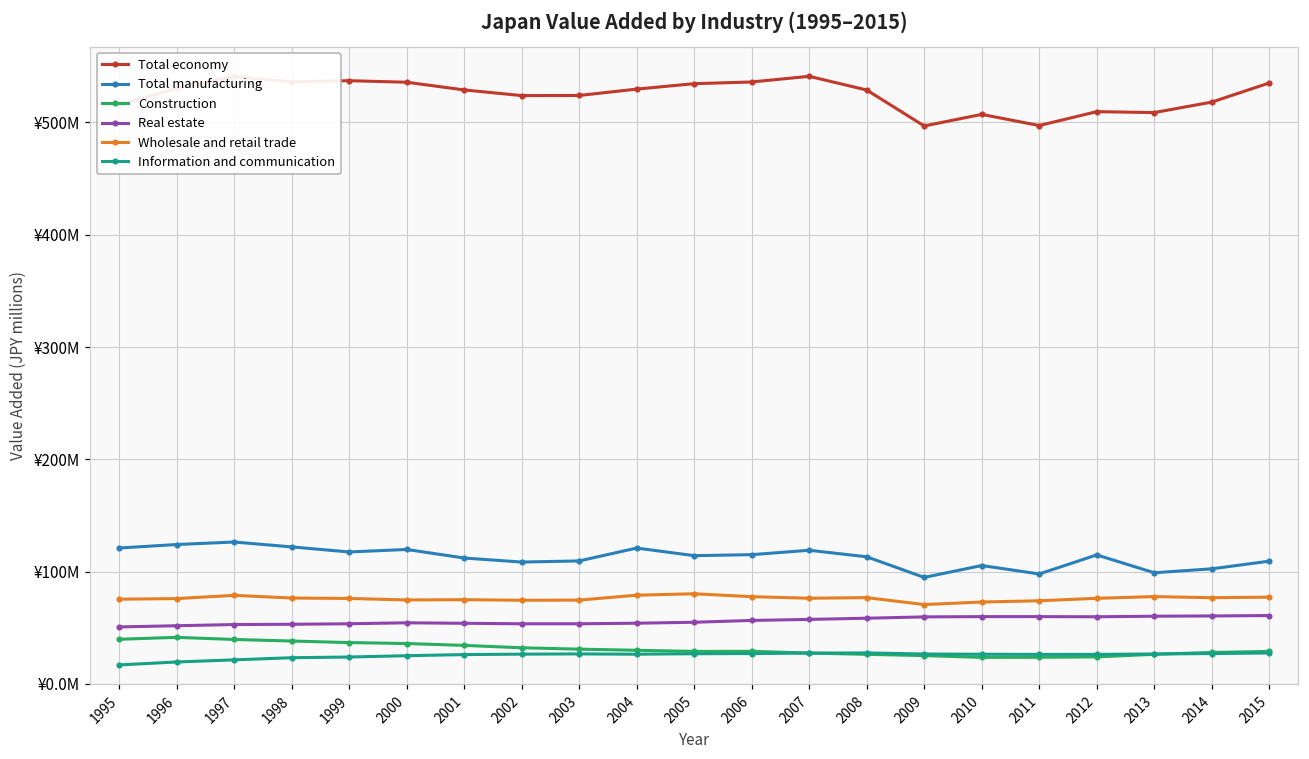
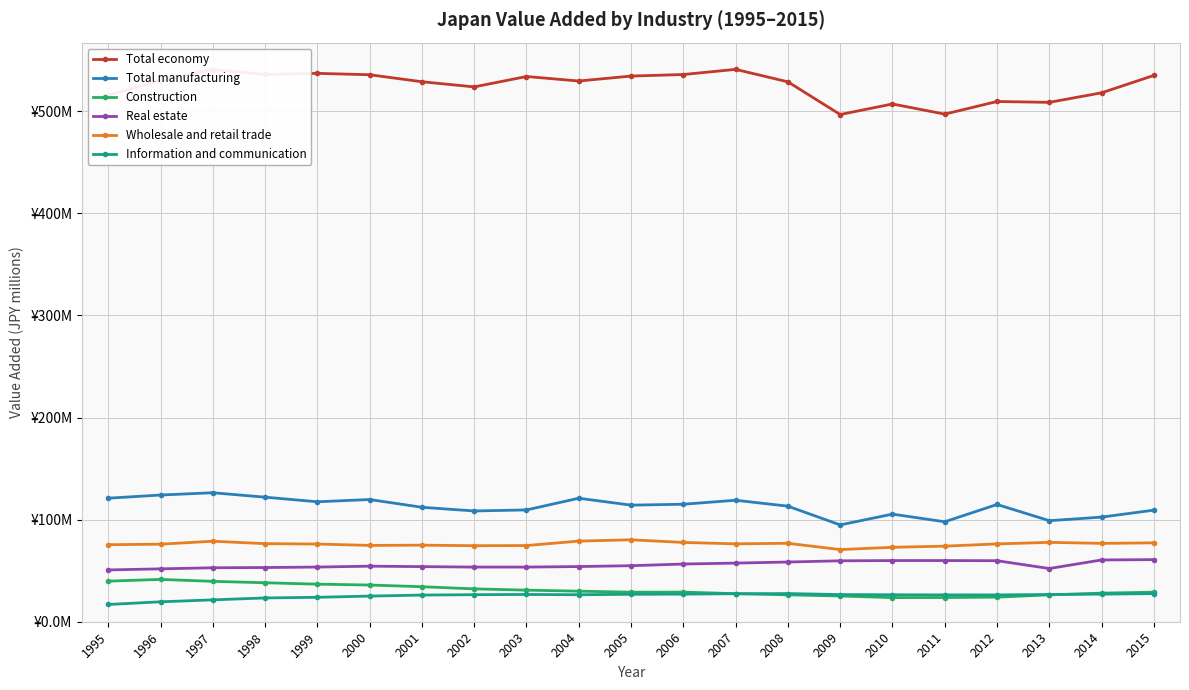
Total economy, 2003: ¥524000000 -> ¥534000000
Real estate, 2013: ¥60000000 -> ¥52000000
